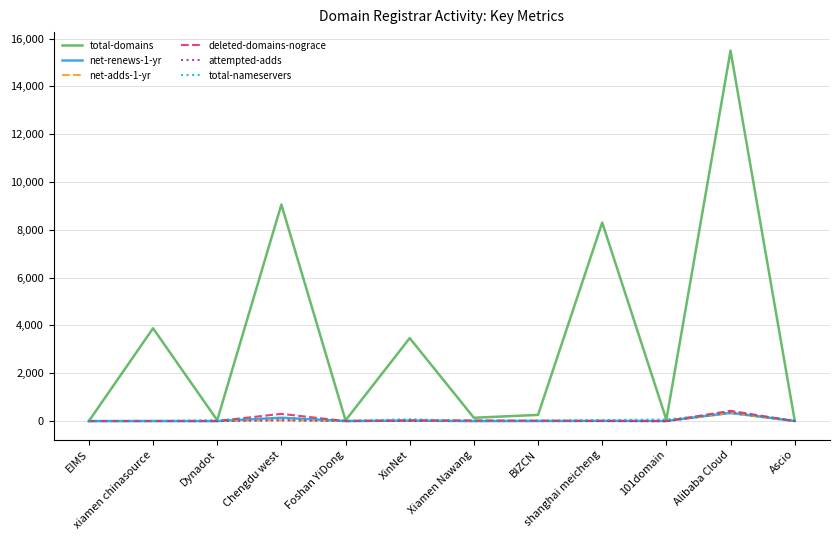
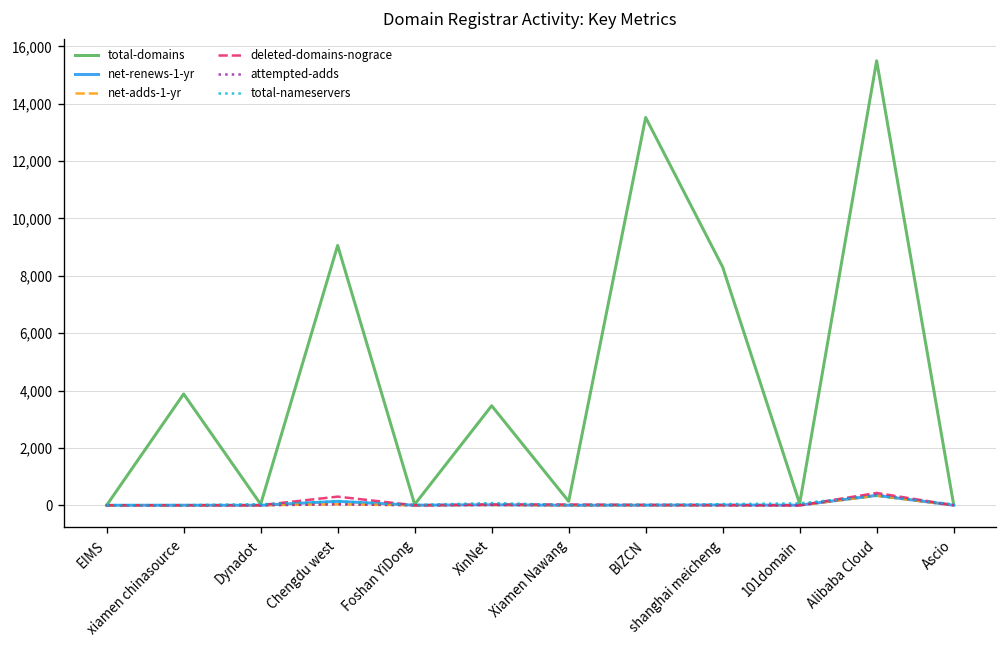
total-domains, BIZCN: 300 -> 13,500
